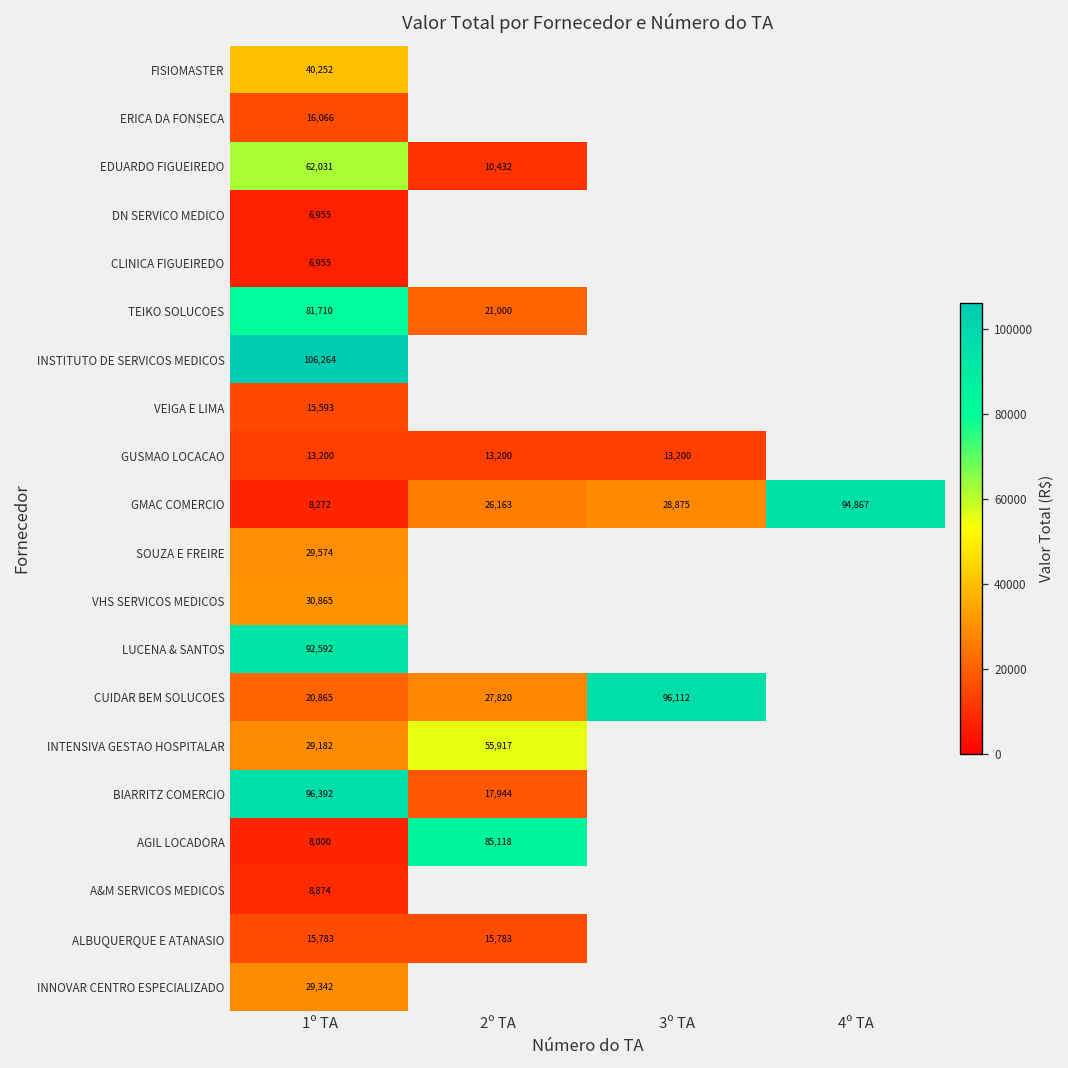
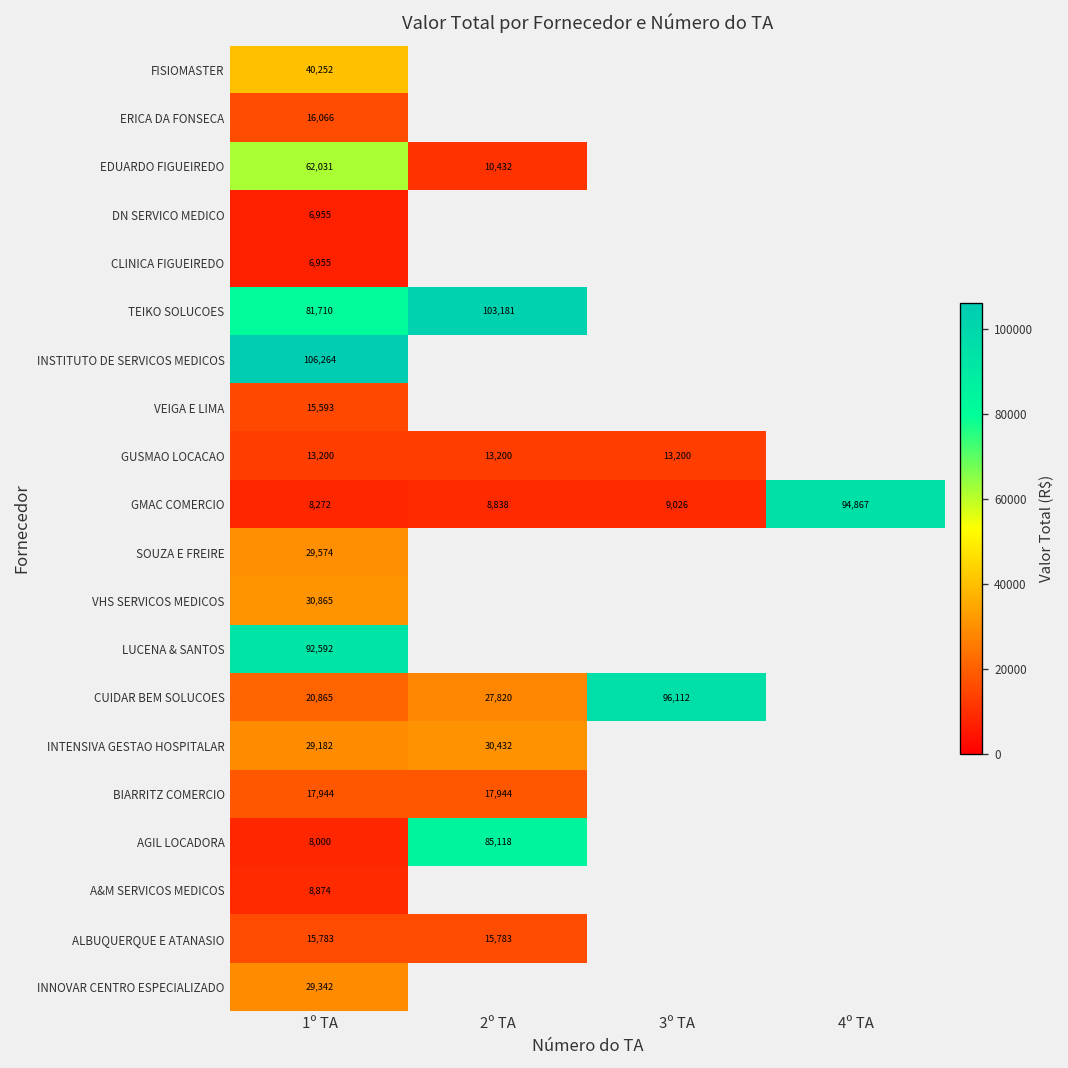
TEIKO SOLUCOES, 2º TA: 21,000 -> 103,181
GMAC COMERCIO, 2º TA: 26,163 -> 8,838
GMAC COMERCIO, 3º TA: 28,875 -> 9,026
INTENSIVA GESTAO HOSPITALAR, 2º TA: 55,917 -> 30,432
BIARRITZ COMERCIO, 1º TA: 96,392 -> 17,944
